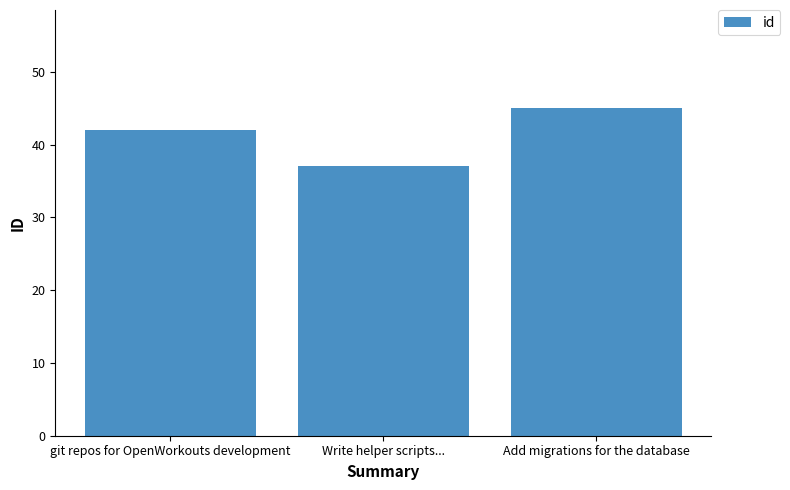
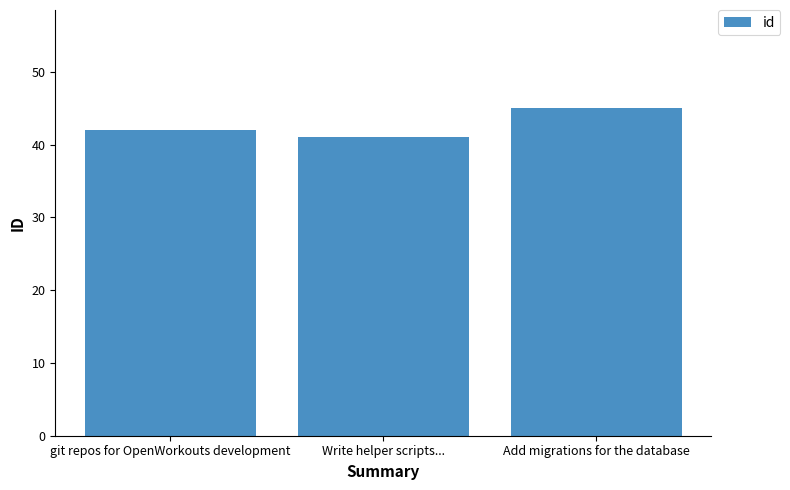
Write helper scripts...: 37 -> 41
